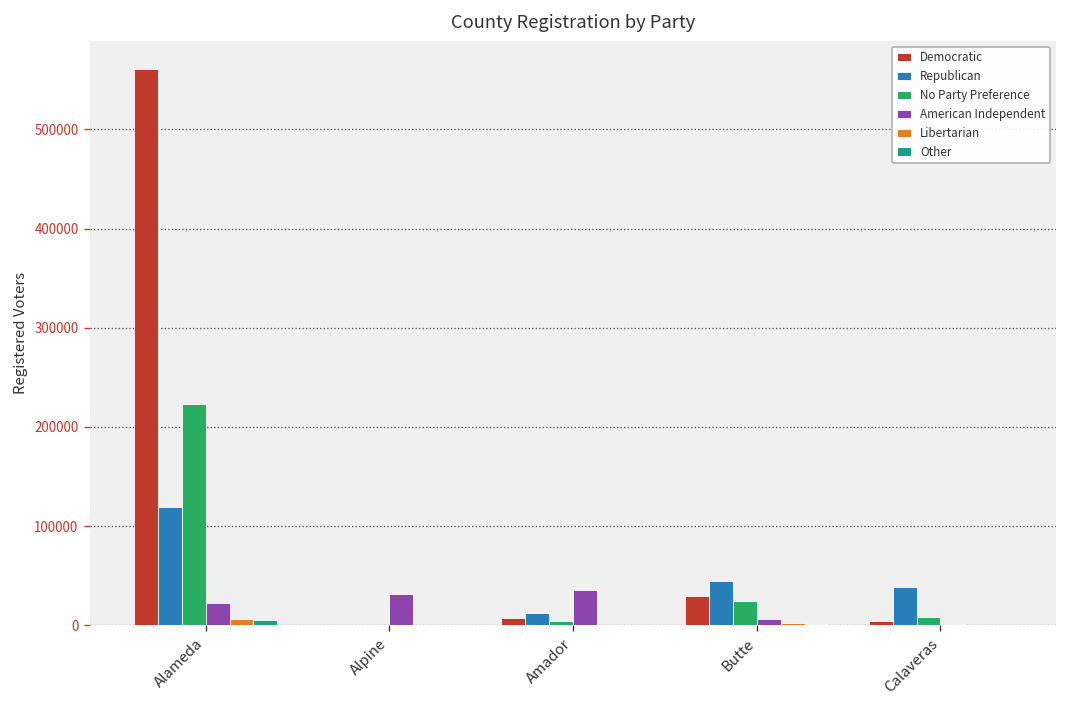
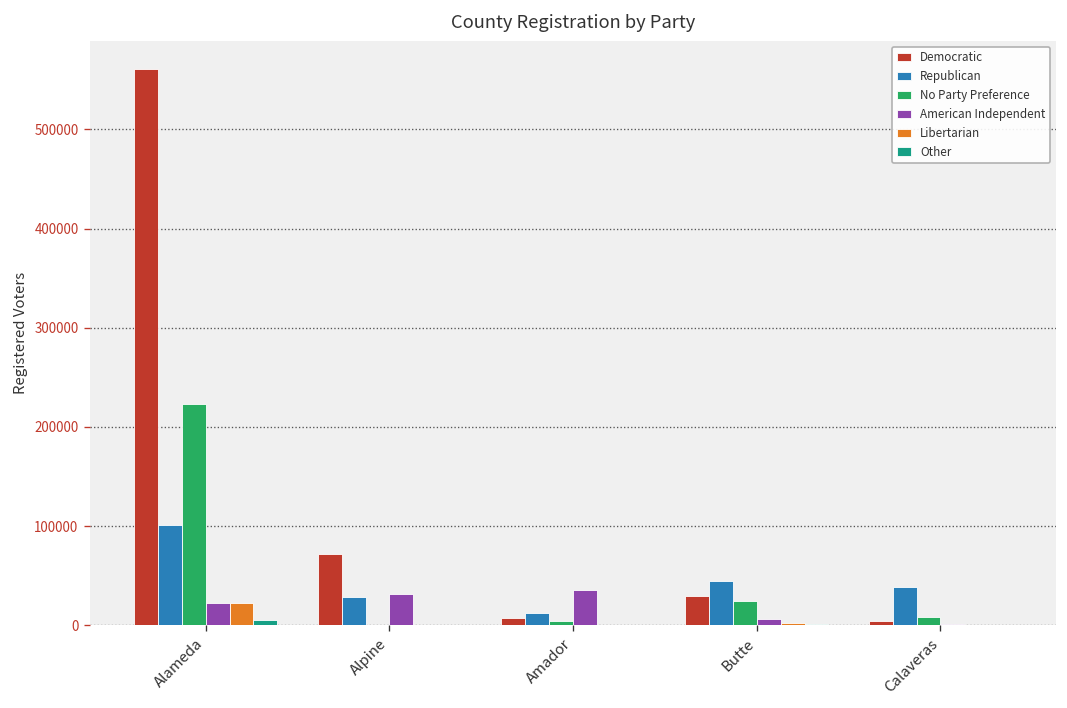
Republican, Alameda: 120000 -> 100000
Libertarian, Alameda: 10000 -> 20000
Democratic, Alpine: 0 -> 70000
Republican, Alpine: 0 -> 30000
